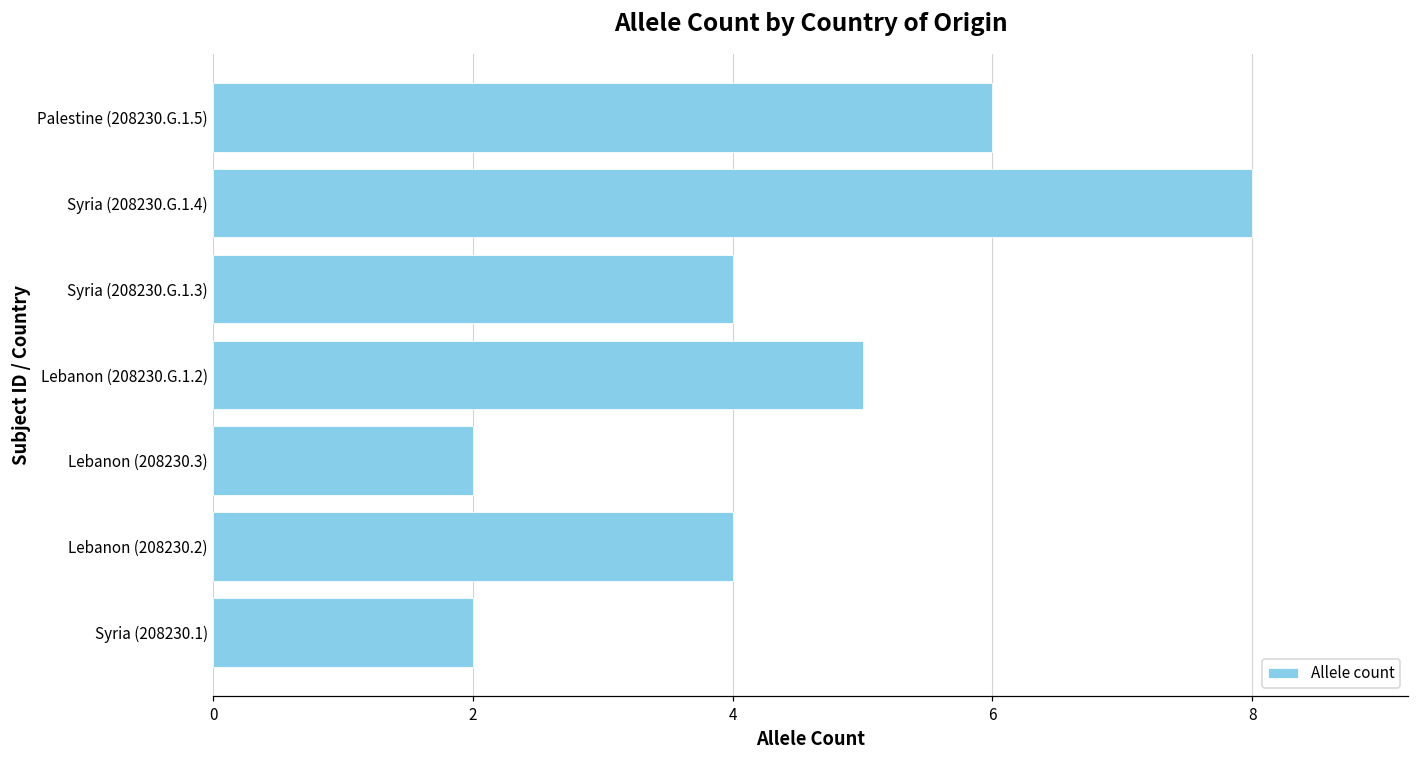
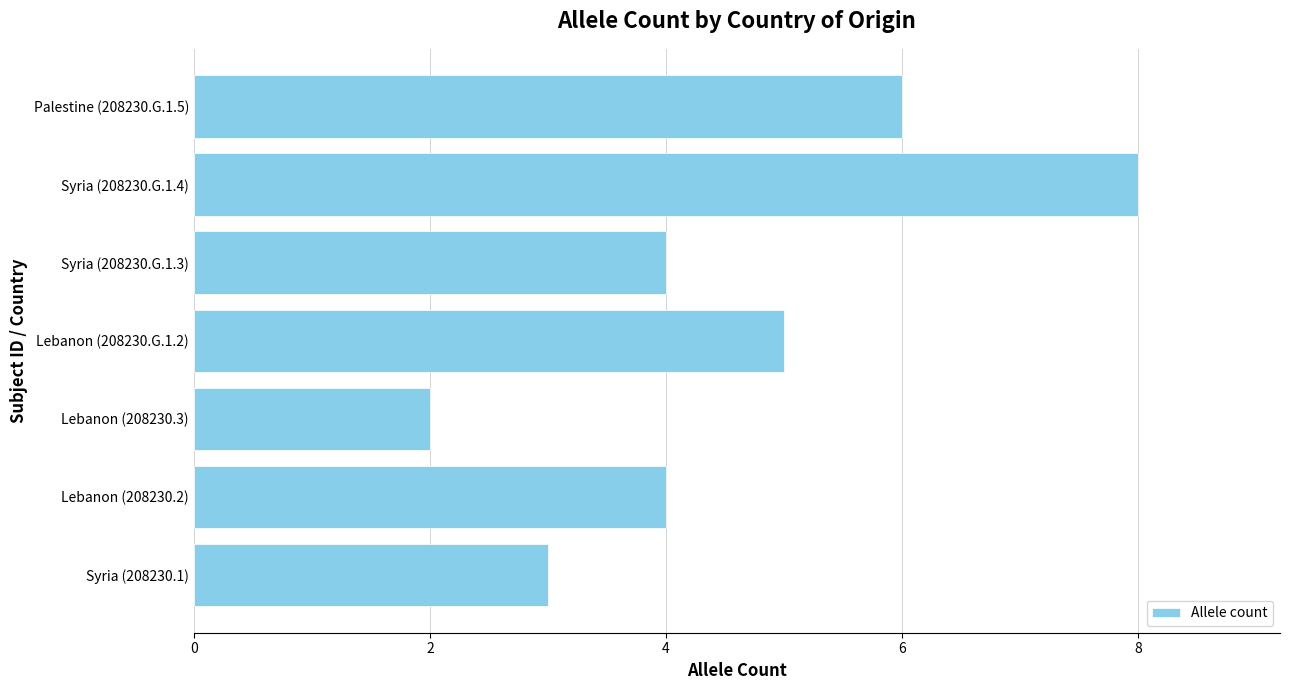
Syria (208230.1): 2 -> 3
